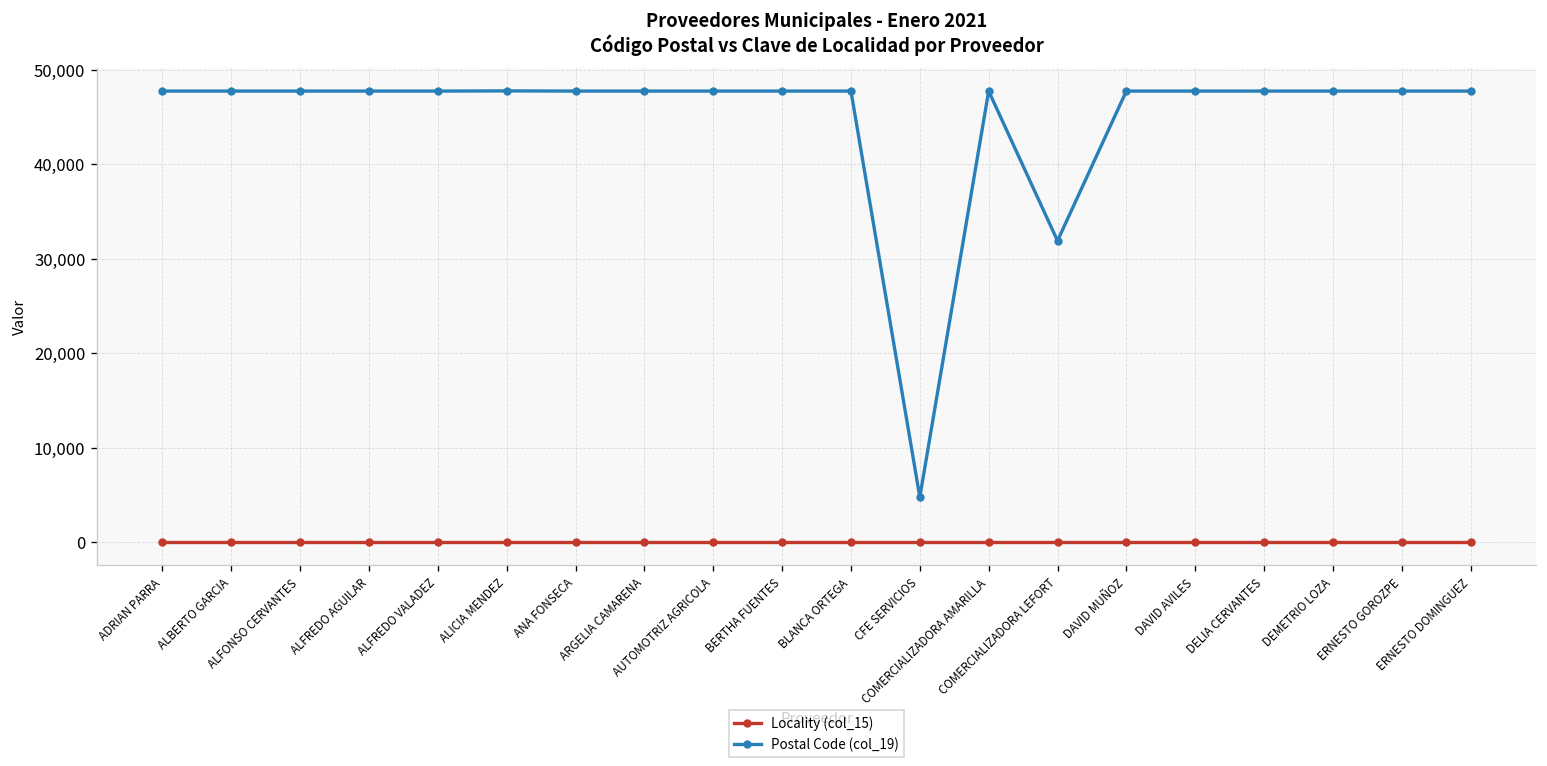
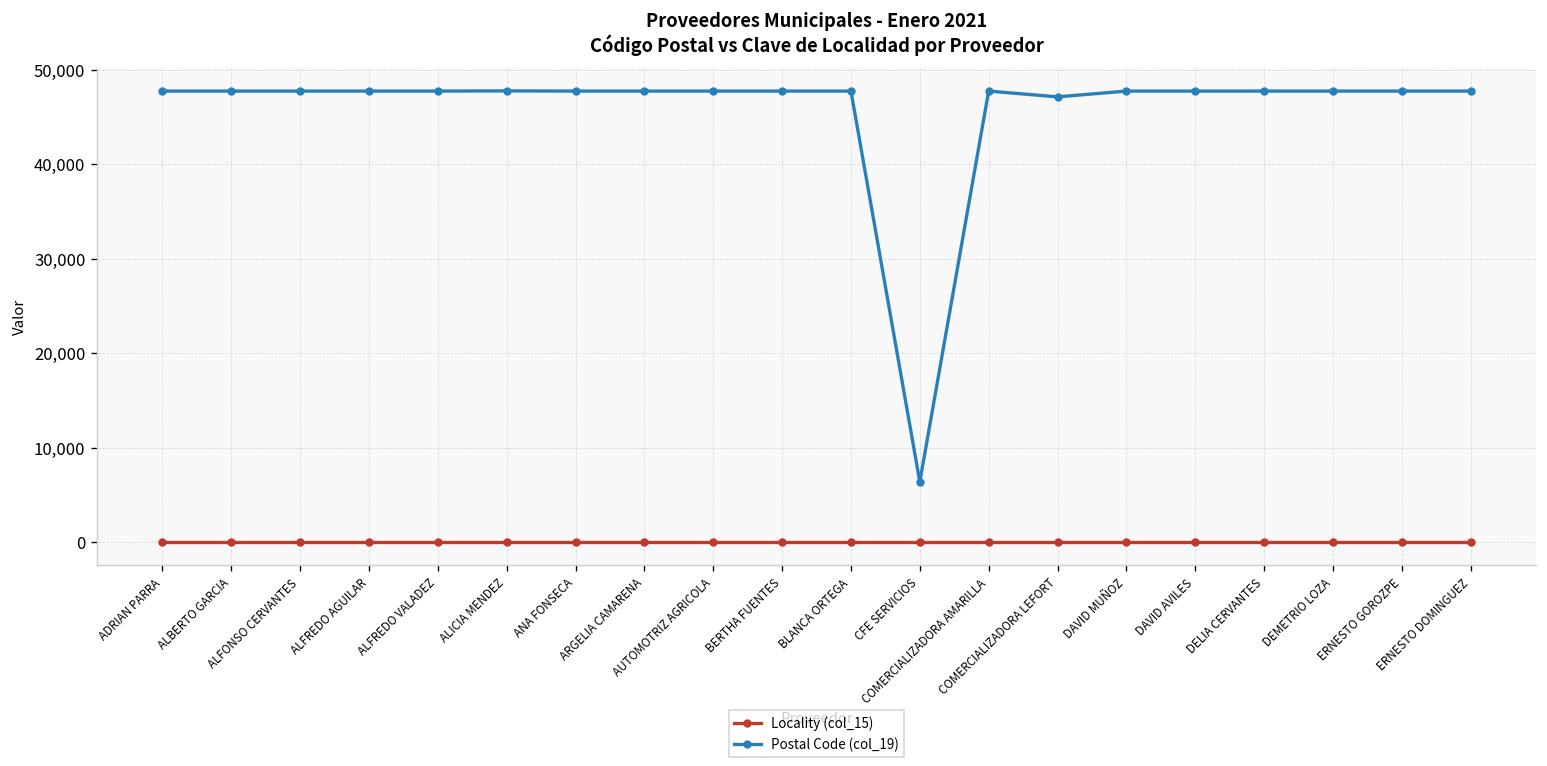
Postal Code (col_19), CFE SERVICIOS: 5,000 -> 6,000
Postal Code (col_19), COMERCIALIZADORA LEFORT: 32,000 -> 47,000
